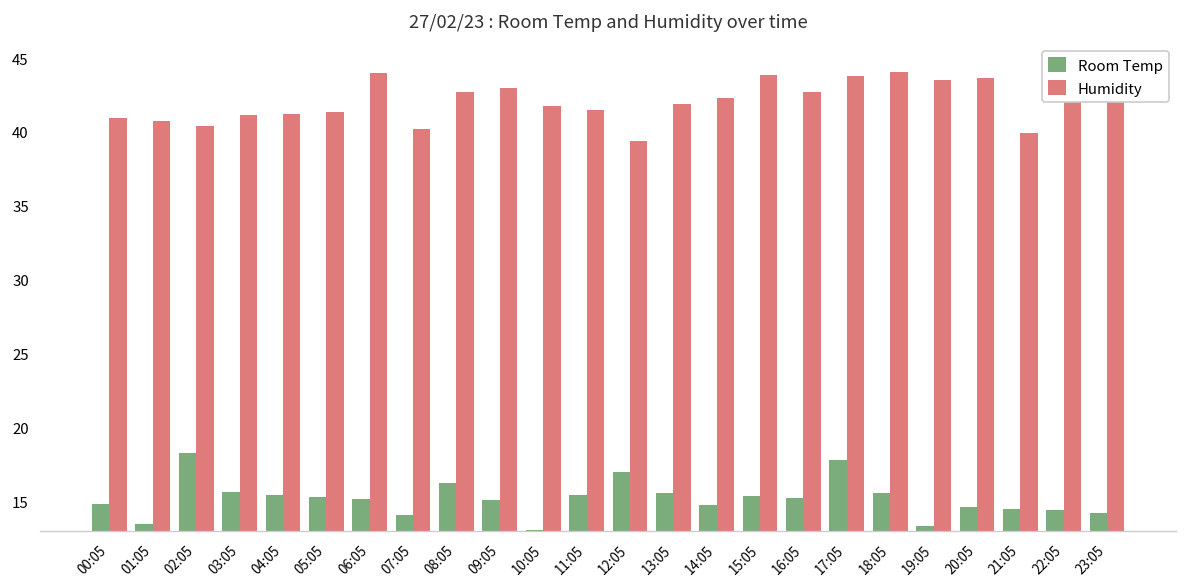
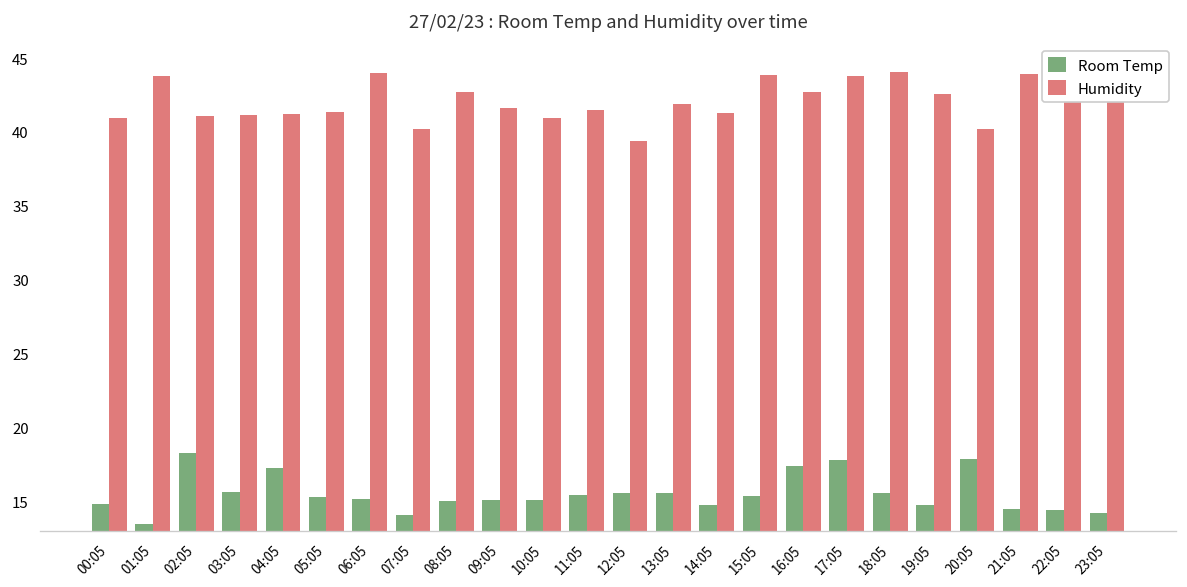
Humidity, 01:05: 40.8 -> 43.8
Humidity, 02:05: 40.4 -> 41.1
Room Temp, 04:05: 15.5 -> 17.3
Room Temp, 08:05: 16.3 -> 15.0
Humidity, 09:05: 43.0 -> 41.7
Room Temp, 10:05: 13.1 -> 15.1
Humidity, 10:05: 41.8 -> 40.9
Room Temp, 12:05: 17.0 -> 15.6
Humidity, 14:05: 42.3 -> 41.3
Room Temp, 16:05: 15.3 -> 17.4
Room Temp, 19:05: 13.3 -> 14.8
Humidity, 19:05: 43.5 -> 42.6
Room Temp, 20:05: 14.6 -> 17.9
Humidity, 20:05: 43.7 -> 40.2
Humidity, 21:05: 40.0 -> 43.9
